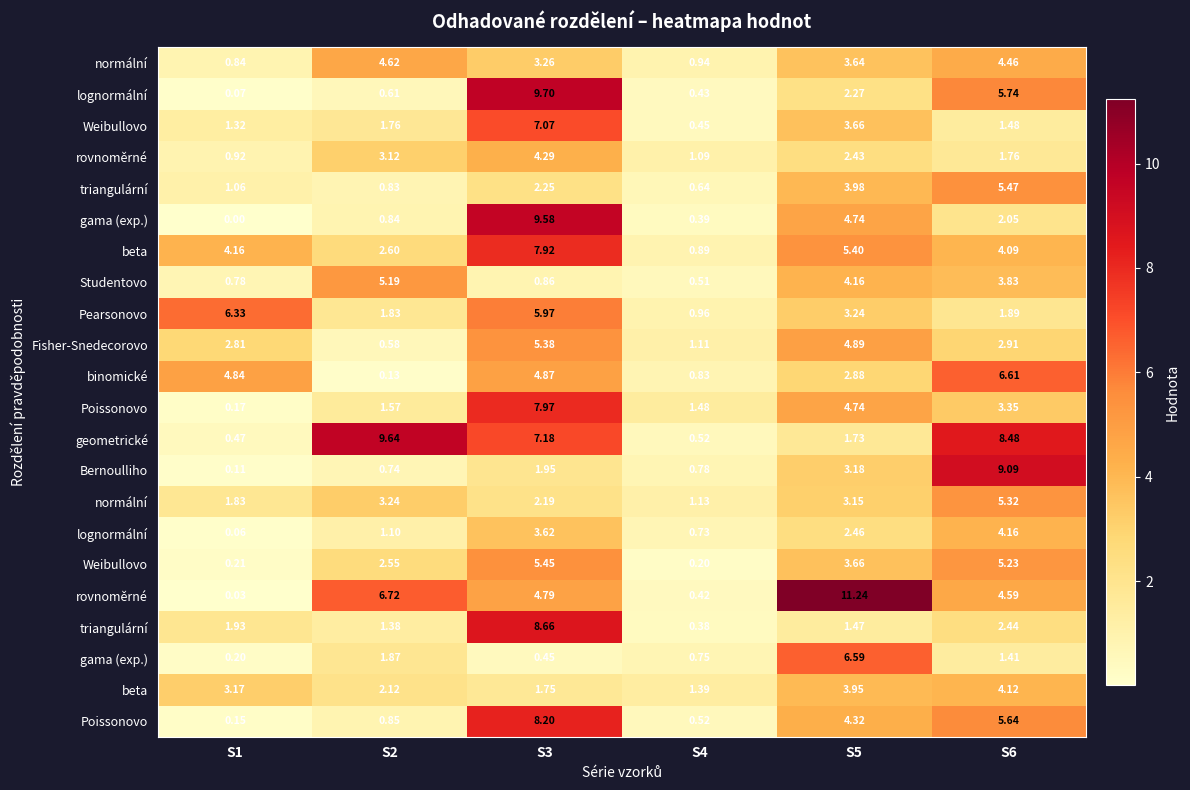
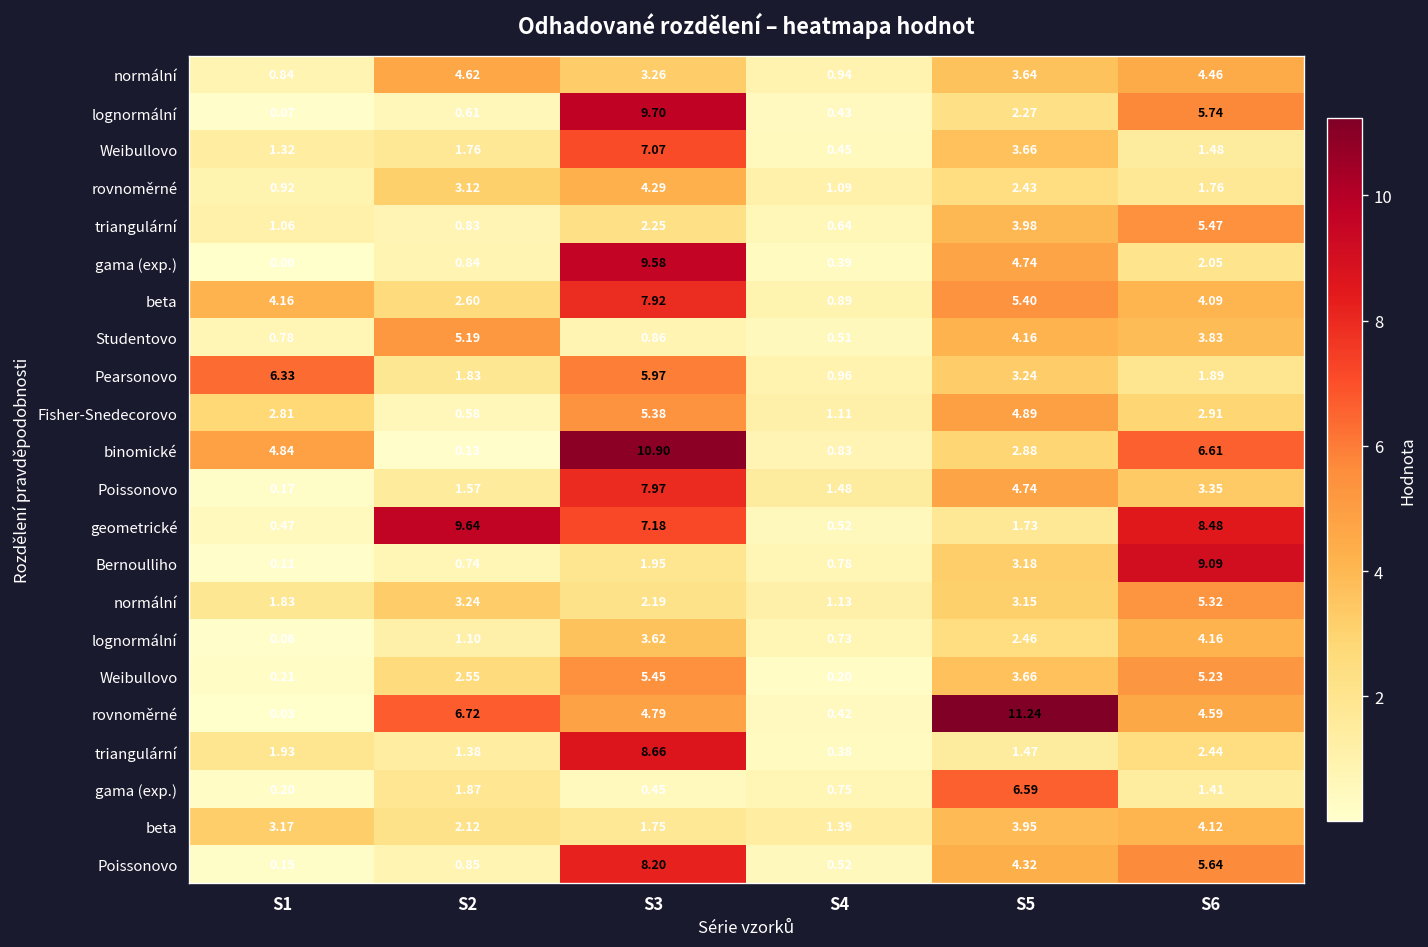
binomické, S3: 4.87 -> 10.90
